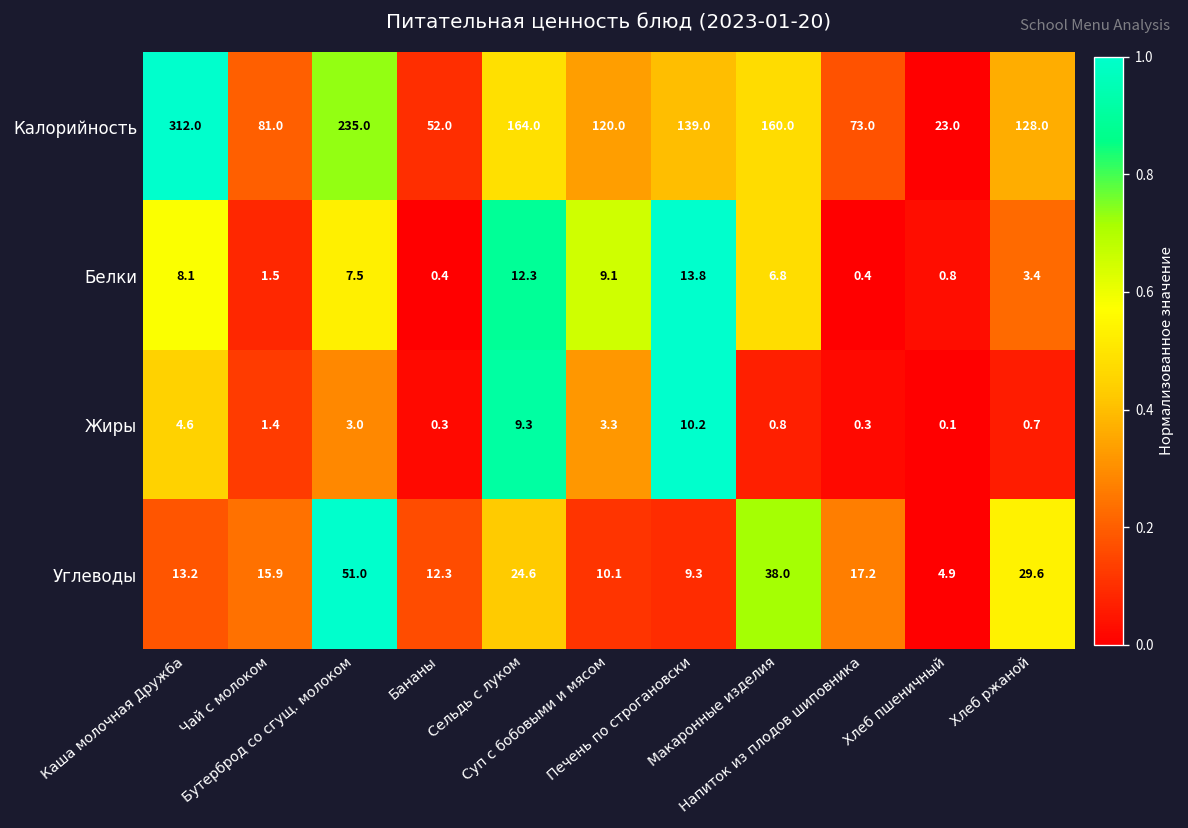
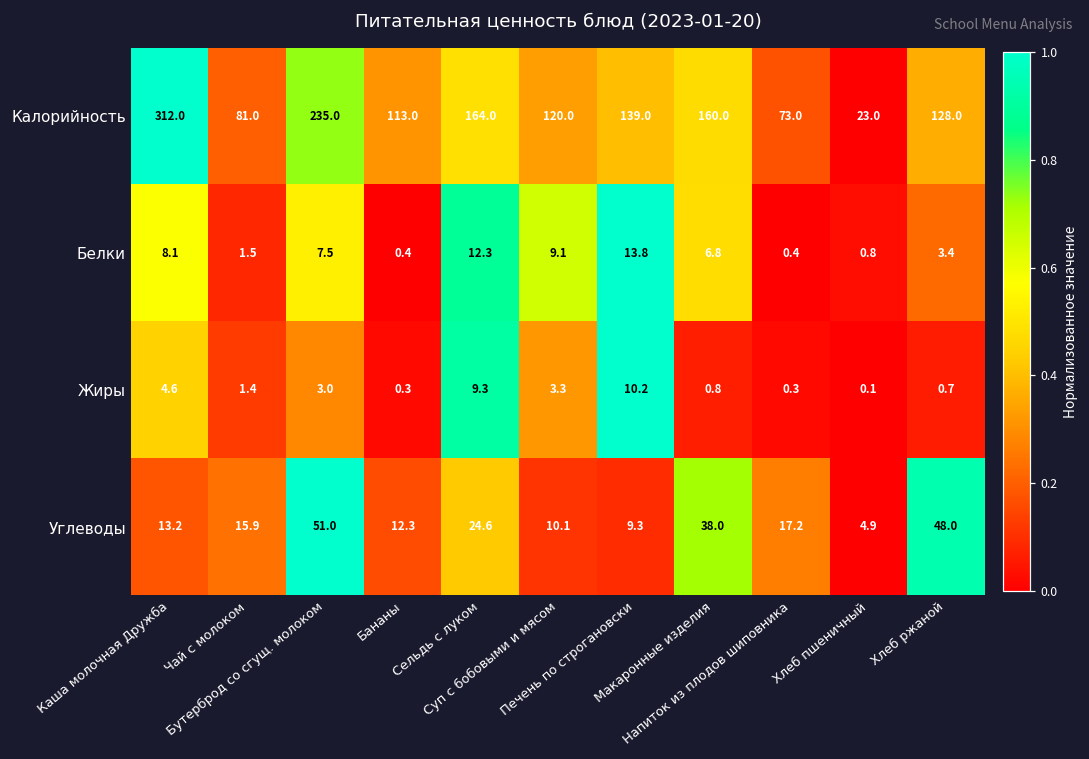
Калорийность, Бананы: 52.0 -> 113.0
Углеводы, Хлеб ржаной: 29.6 -> 48.0
